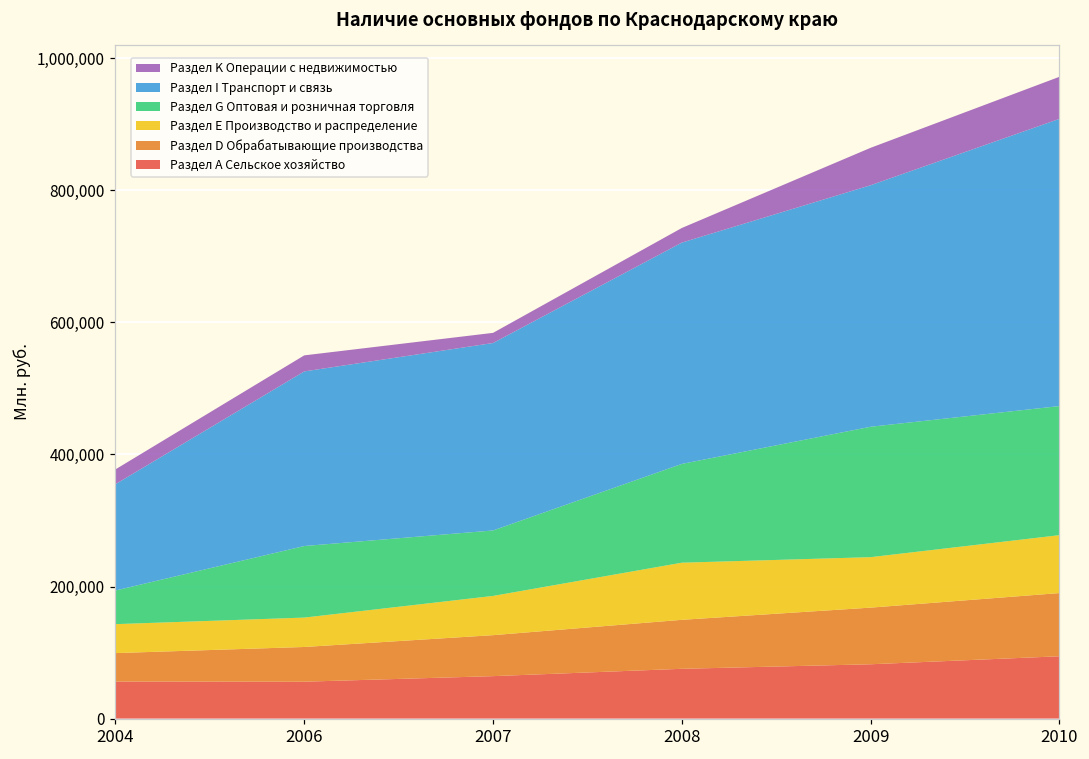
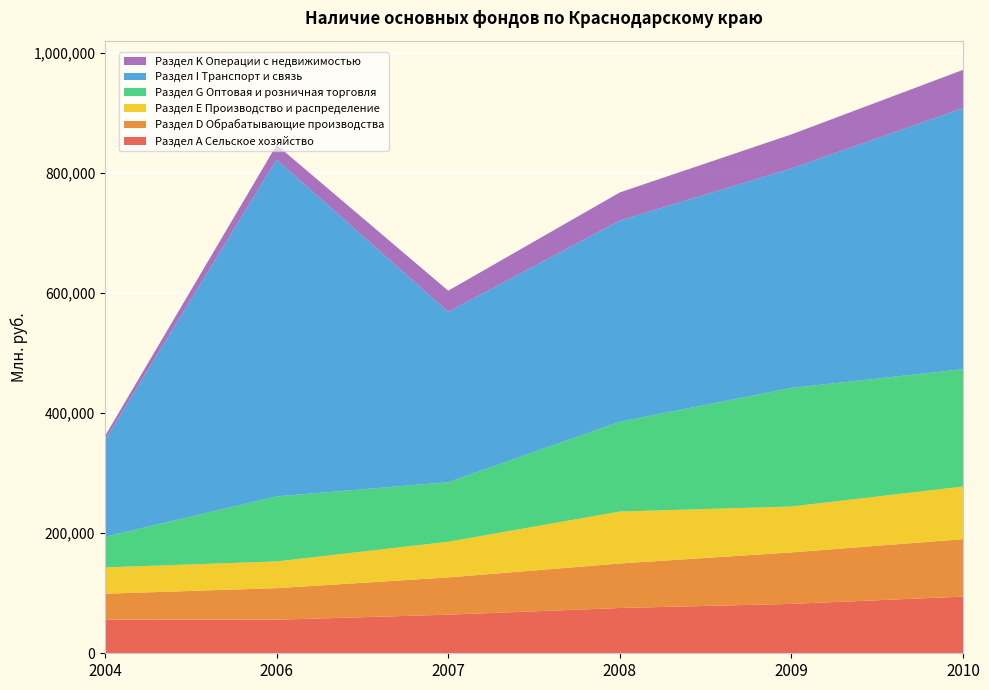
Раздел K Операции с недвижимостью, 2004: 20,000 -> 10,000
Раздел I Транспорт и связь, 2006: 260,000 -> 560,000
Раздел K Операции с недвижимостью, 2007: 20,000 -> 40,000
Раздел K Операции с недвижимостью, 2008: 20,000 -> 50,000
